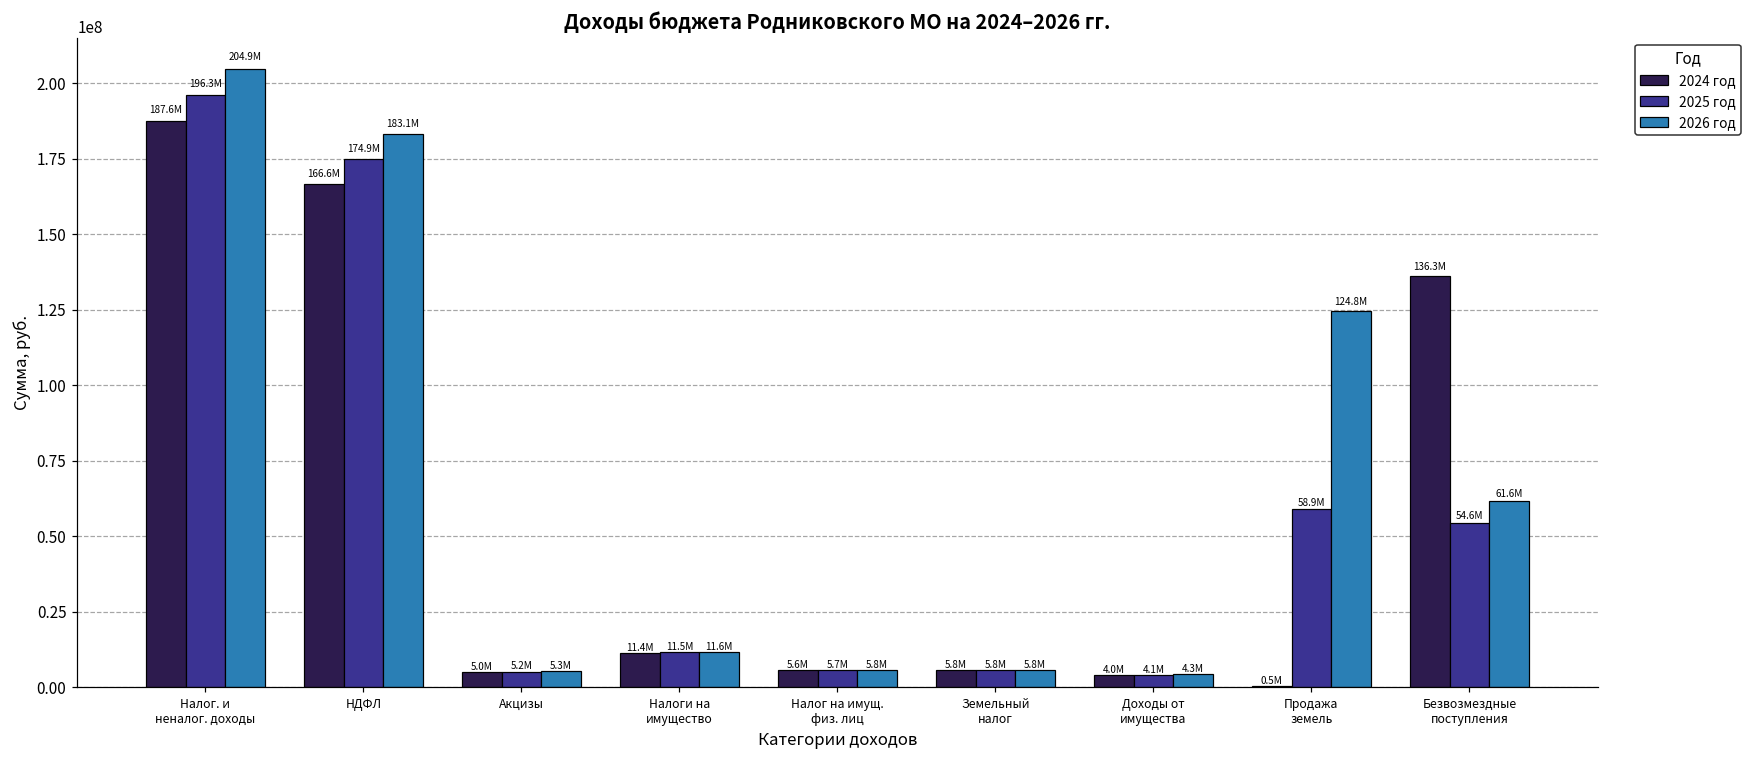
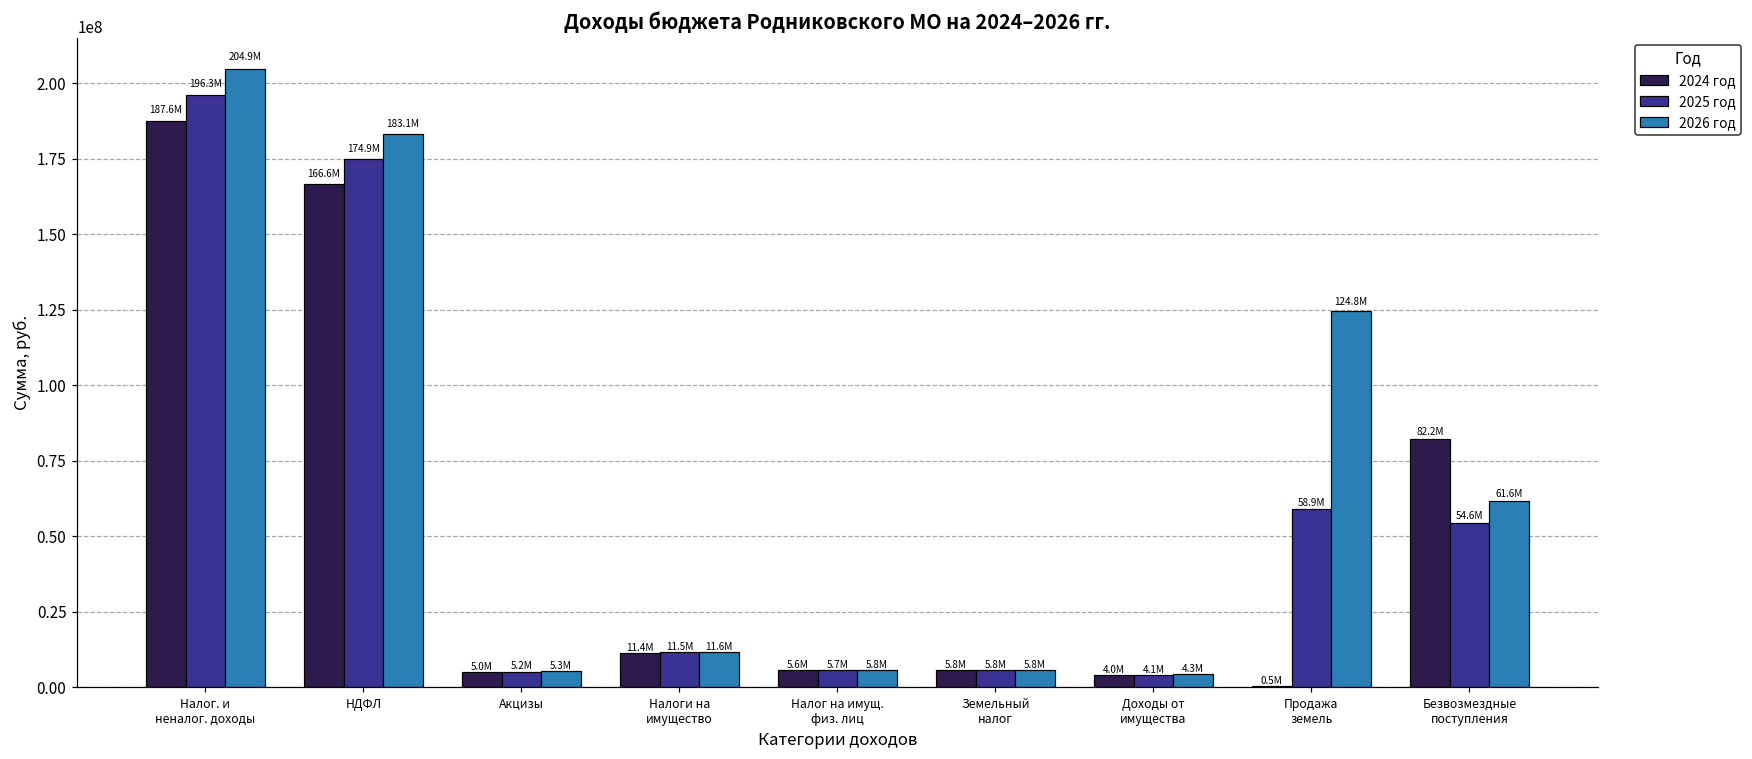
2024 год, Безвозмездные поступления: 136.3M -> 82.2M
